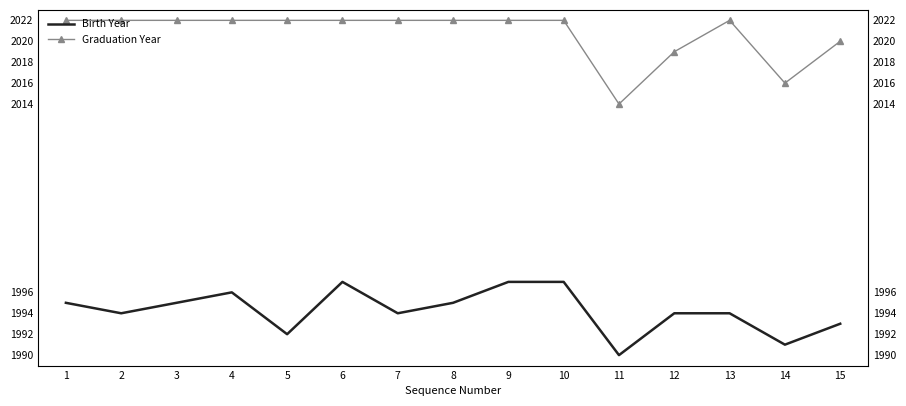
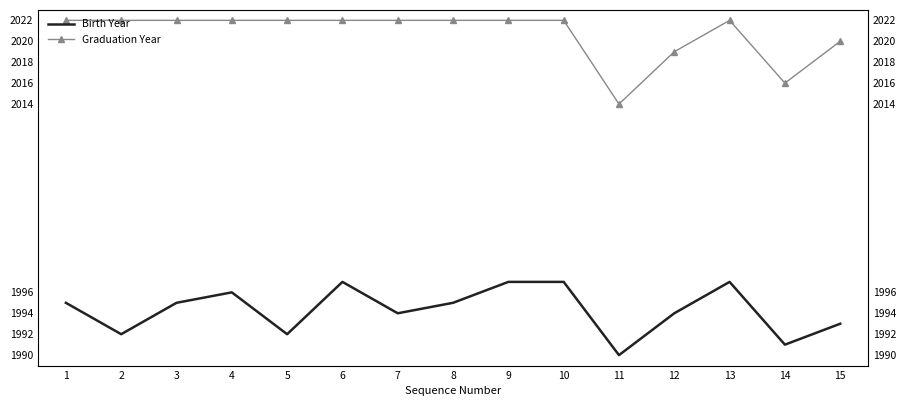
Birth Year, 2: 1994 -> 1992
Birth Year, 13: 1994 -> 1997
